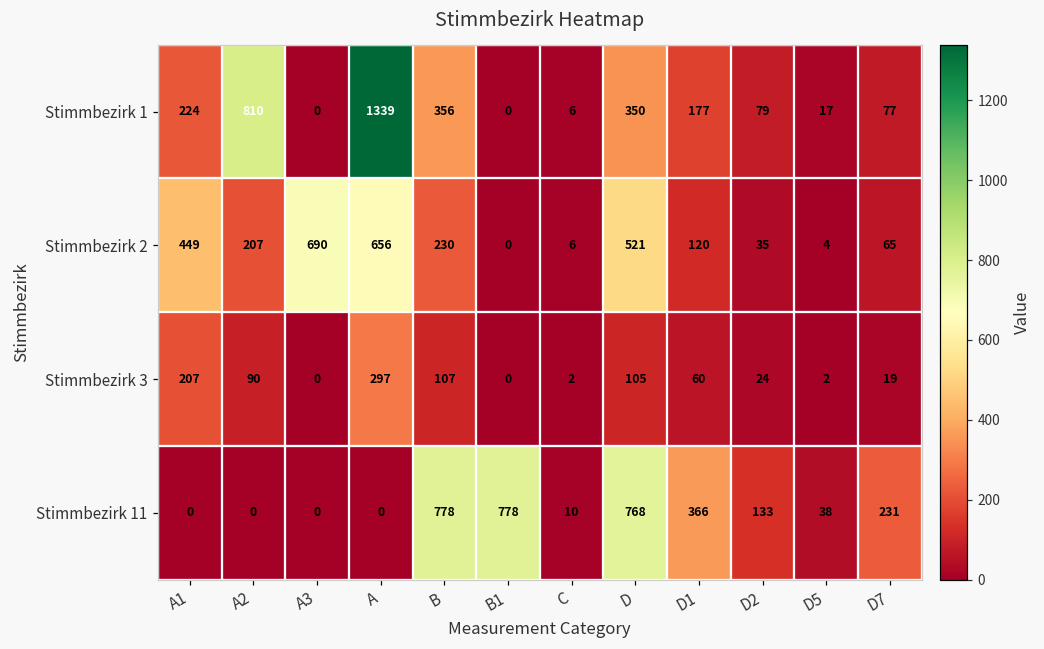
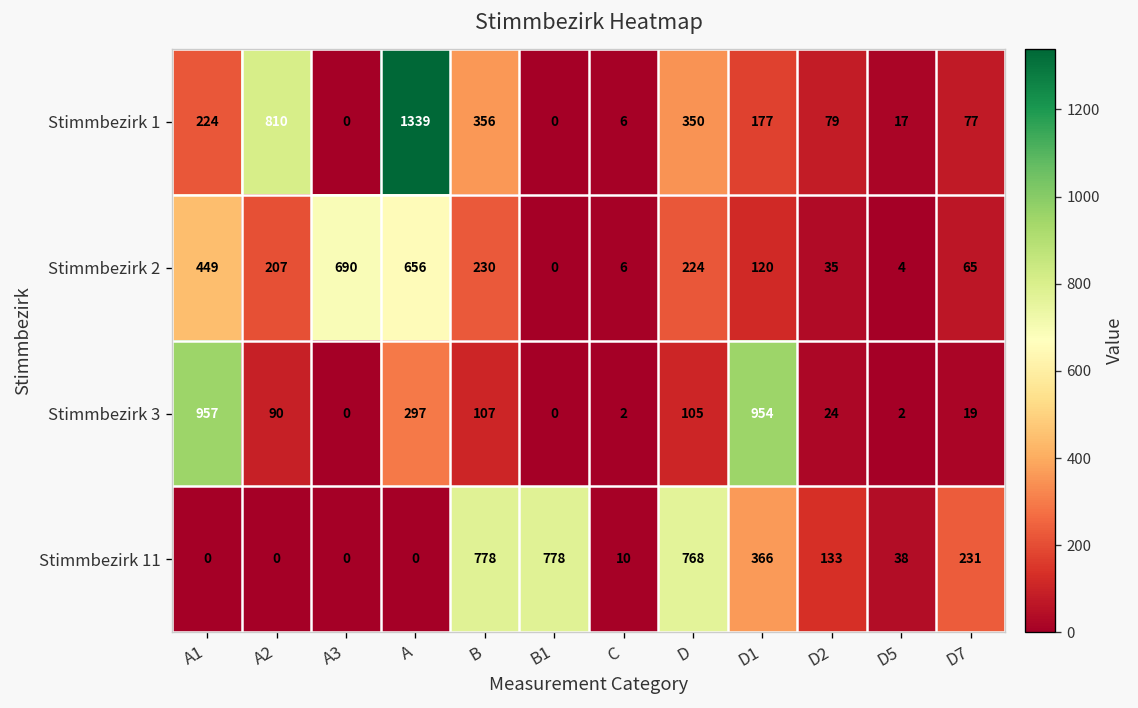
Stimmbezirk 2, D: 521 -> 224
Stimmbezirk 3, A1: 207 -> 957
Stimmbezirk 3, D1: 60 -> 954
